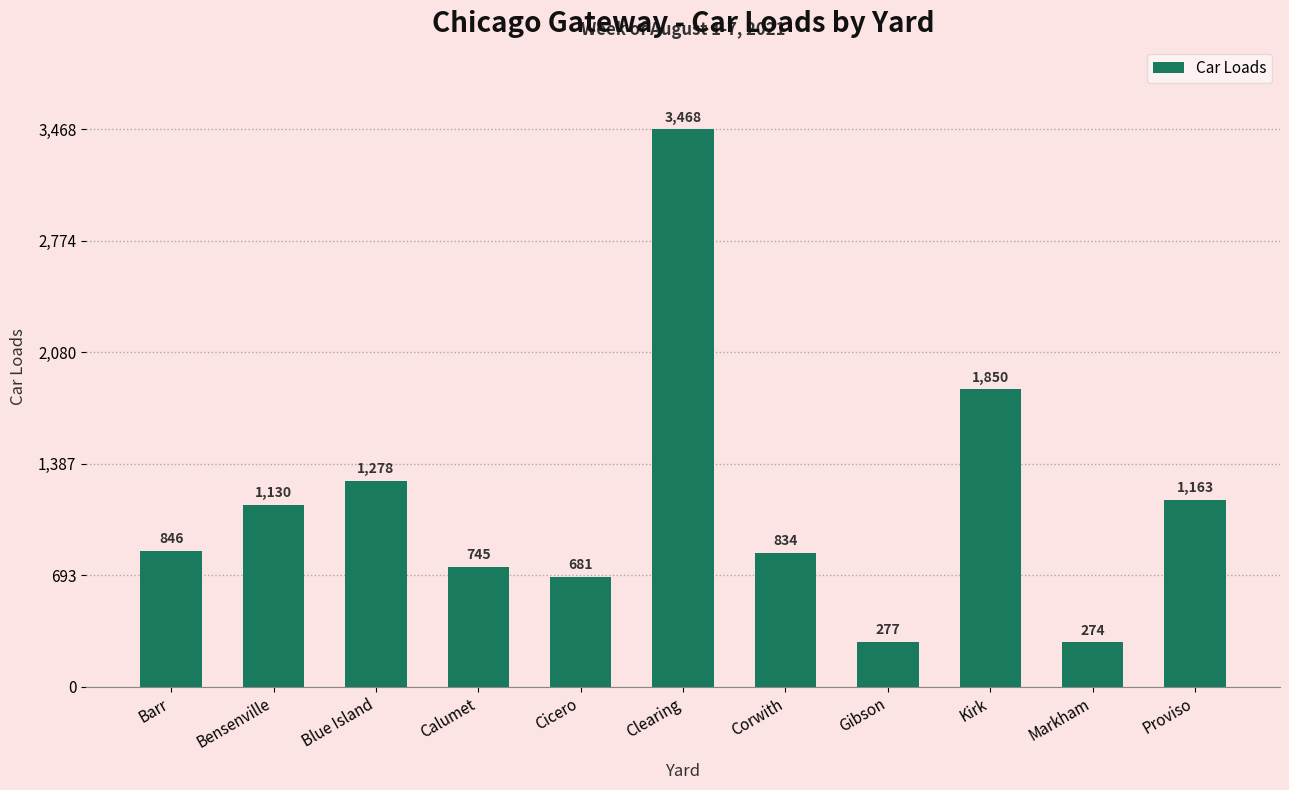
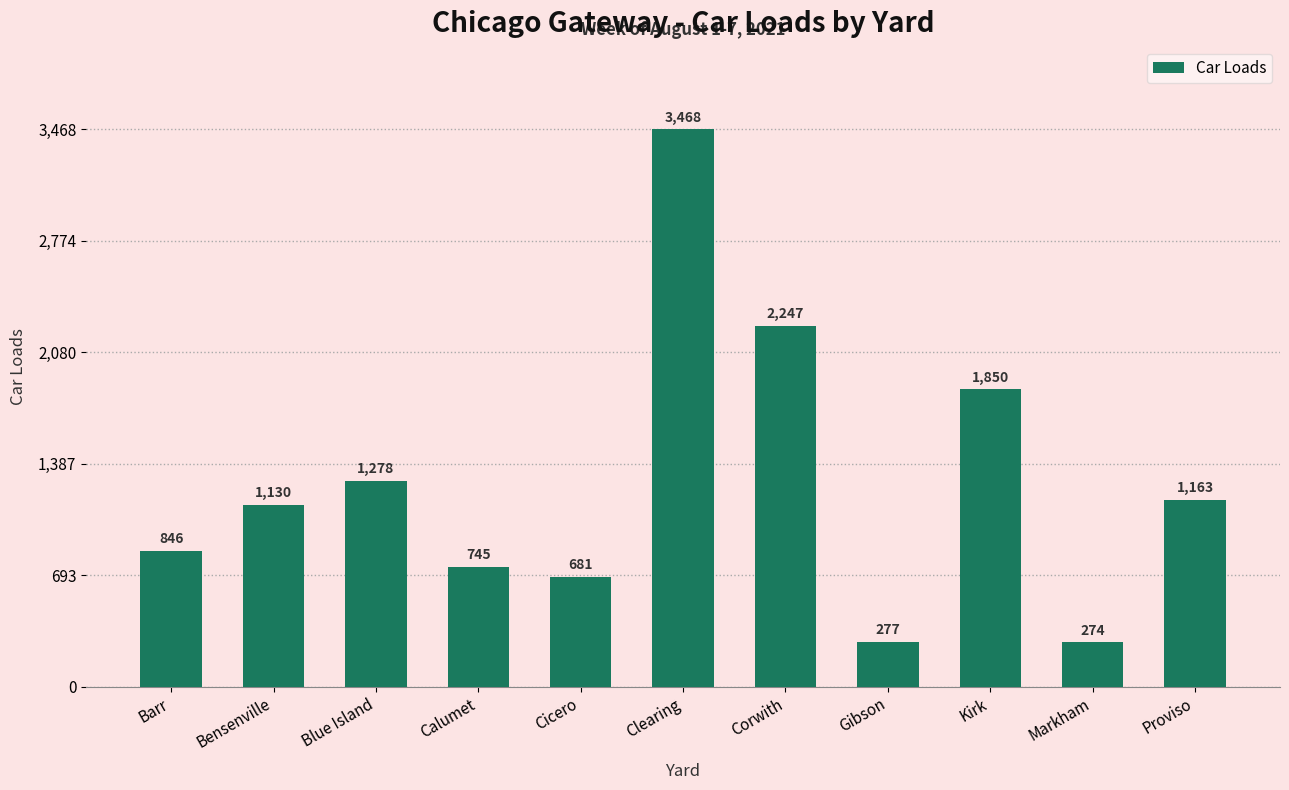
Corwith: 834 -> 2,247
